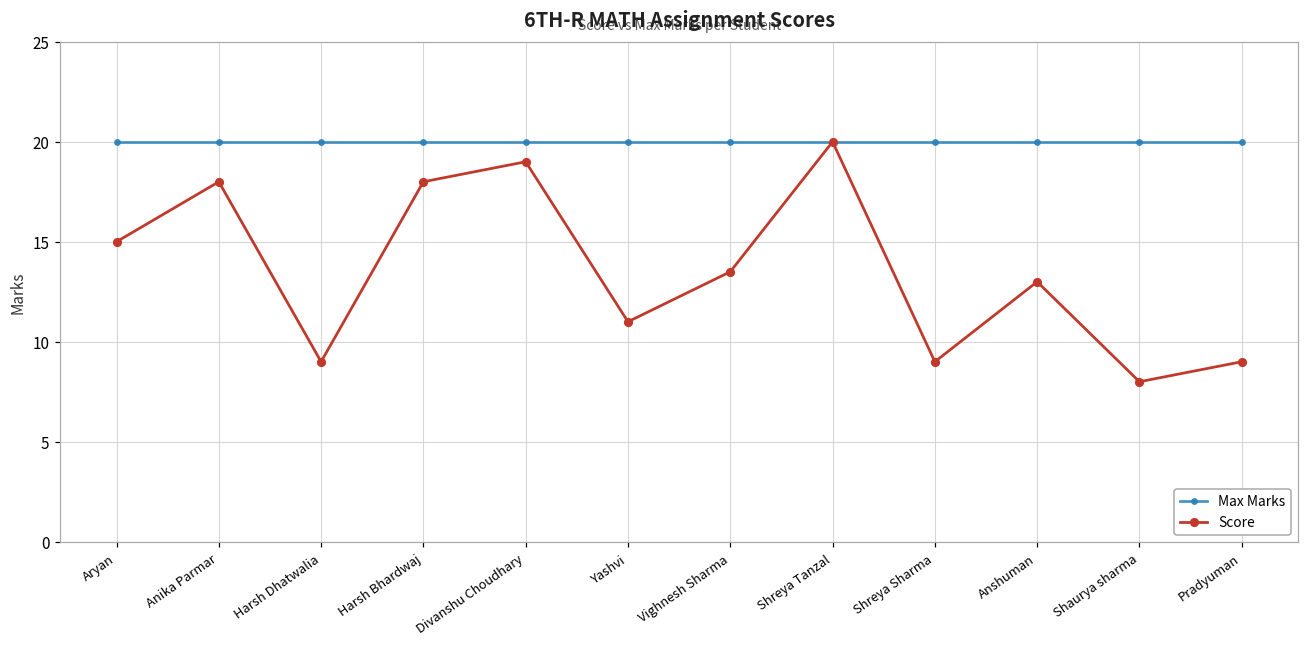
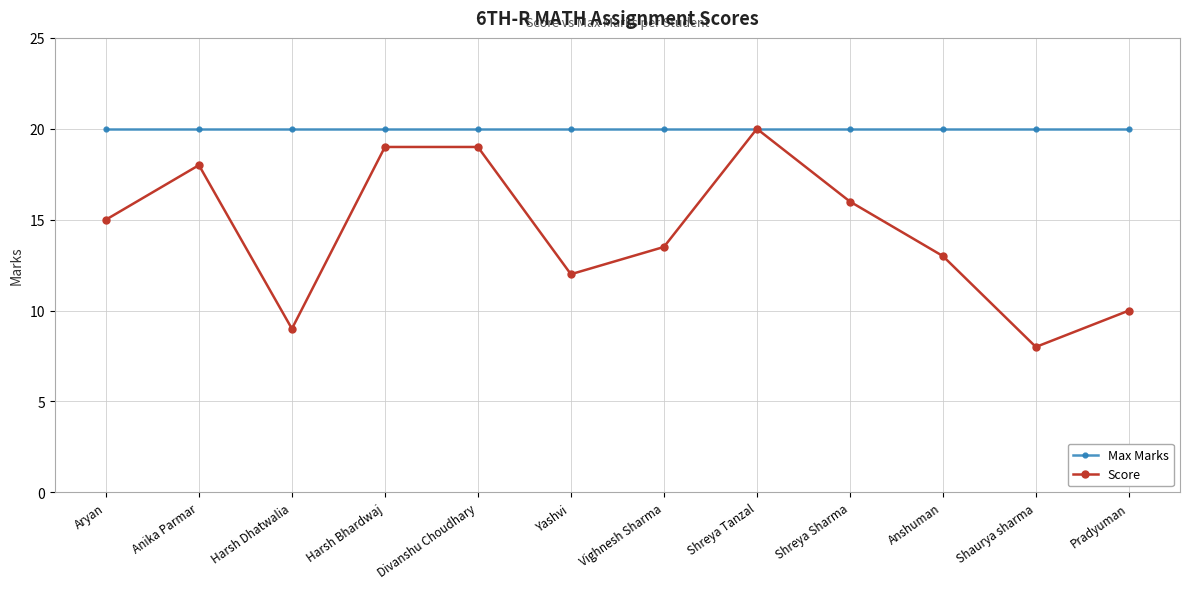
Score, Harsh Bhardwaj: 18 -> 19
Score, Yashvi: 11 -> 12
Score, Shreya Sharma: 9 -> 16
Score, Pradyuman: 9 -> 10
